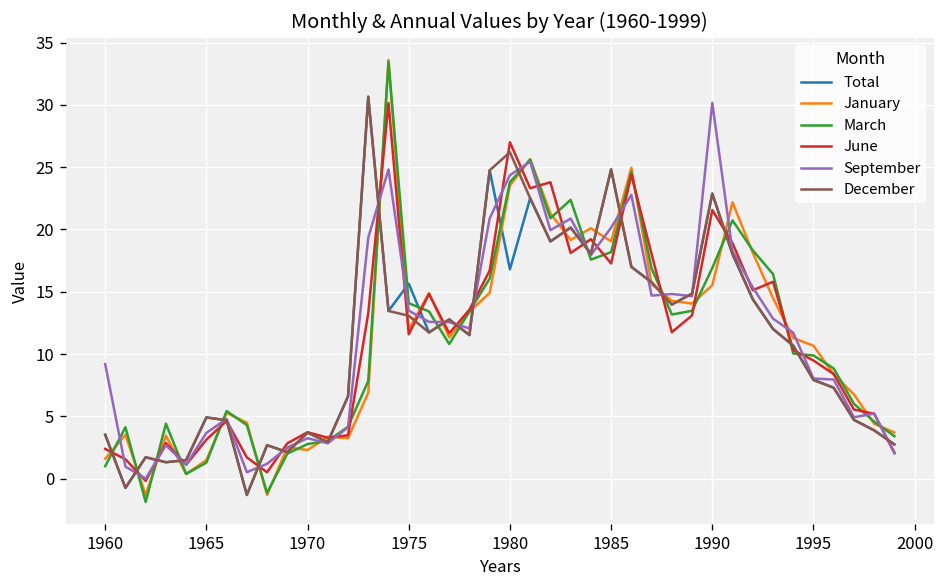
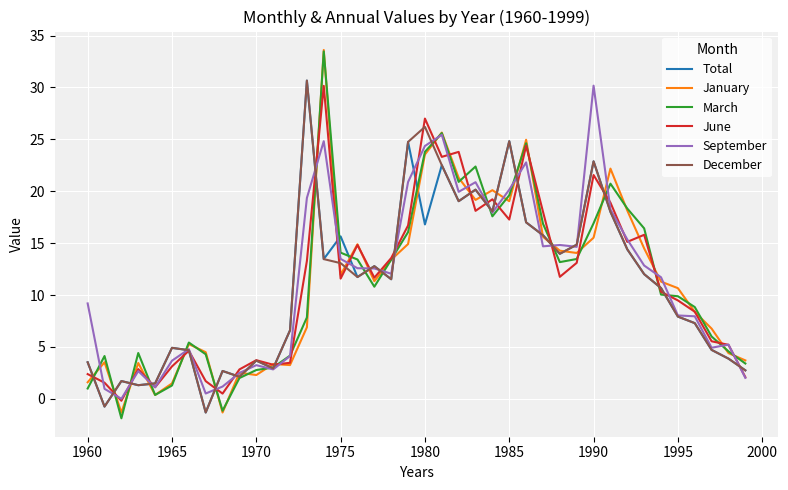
March, 1985: 18.2 -> 19.6
